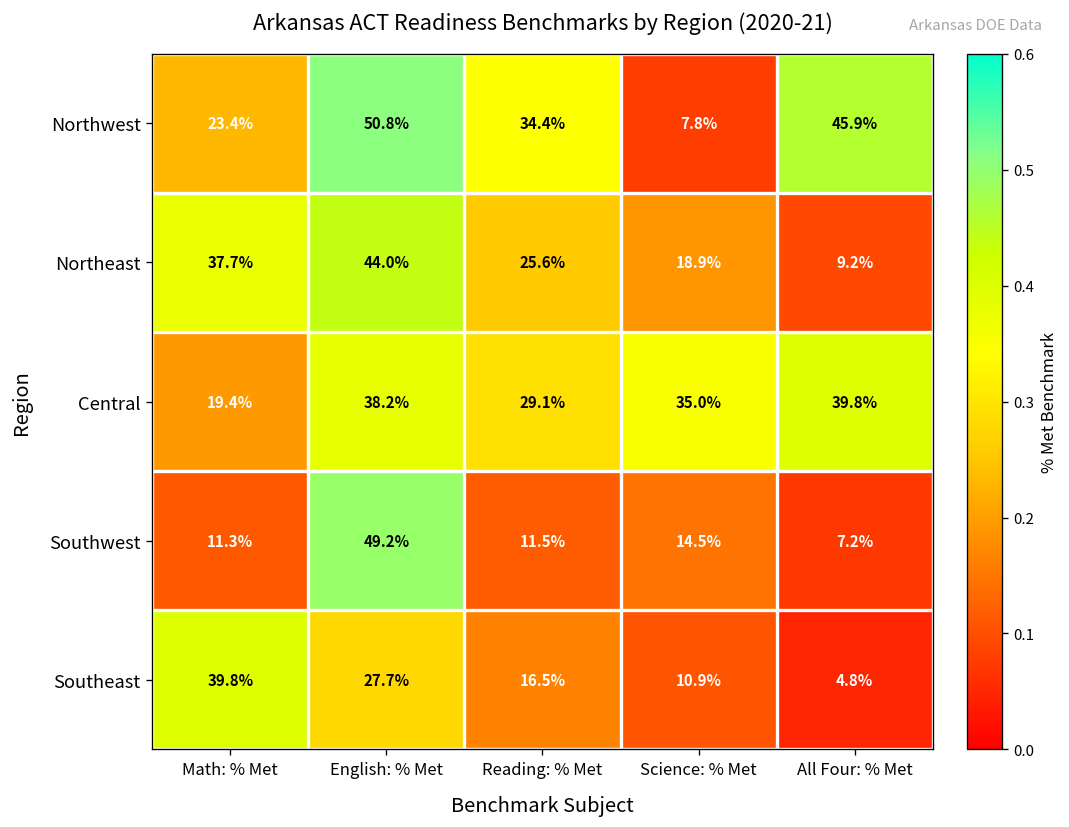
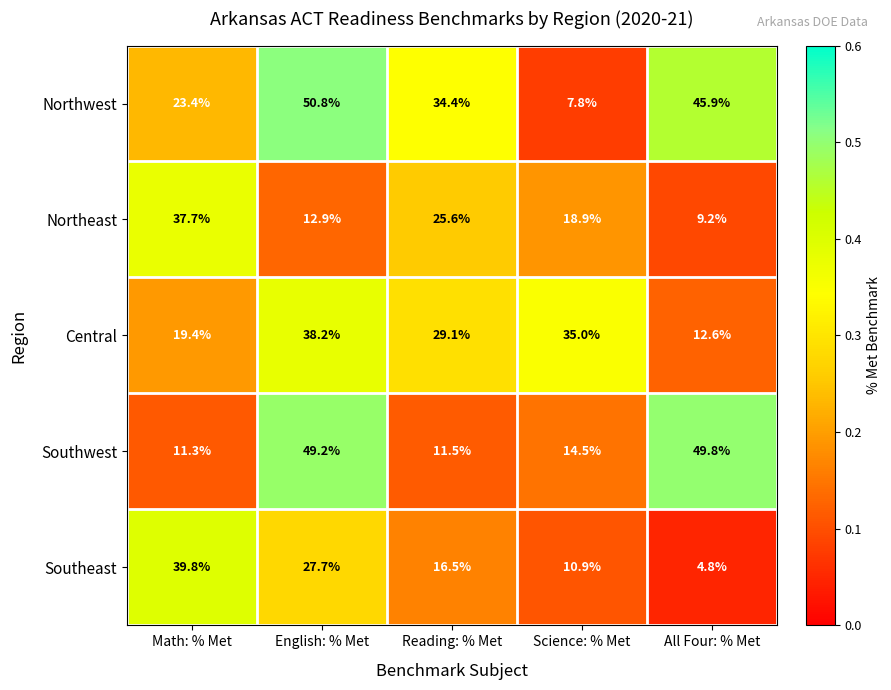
Northeast, English: % Met: 44.0% -> 12.9%
Central, All Four: % Met: 39.8% -> 12.6%
Southwest, All Four: % Met: 7.2% -> 49.8%
